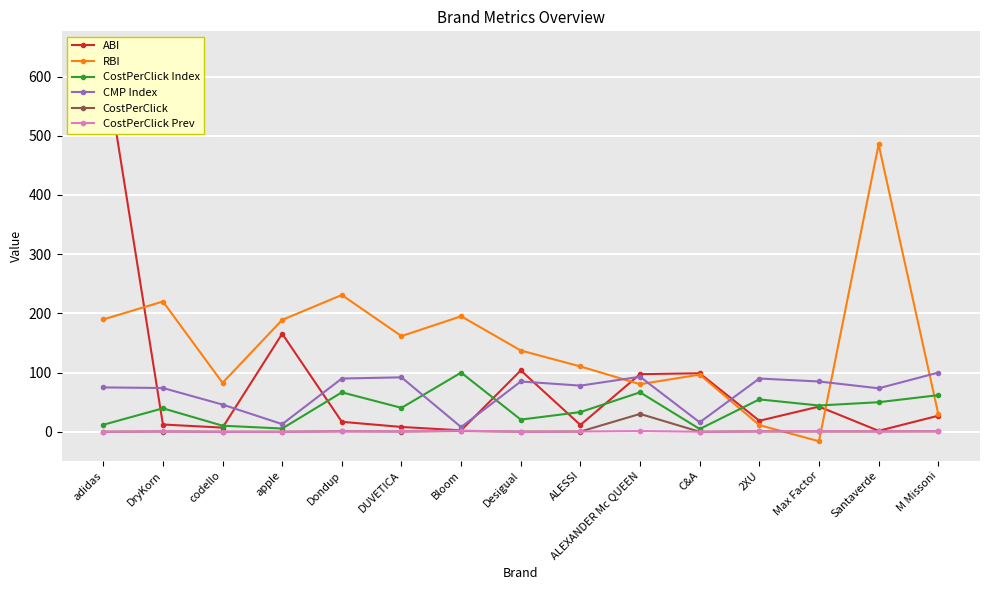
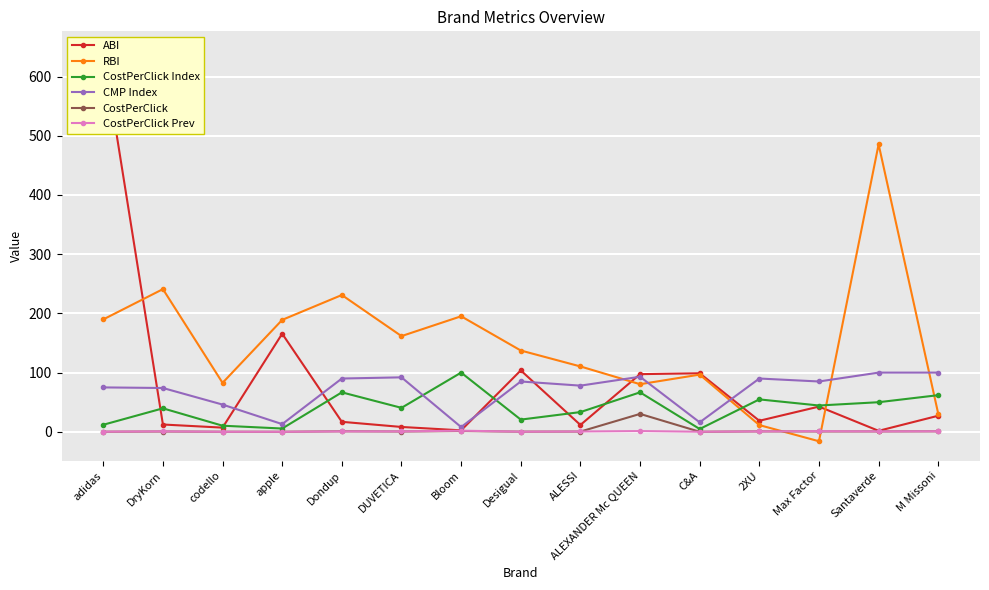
RBI, DryKorn: 220 -> 240
CMP Index, Santaverde: 70 -> 100
